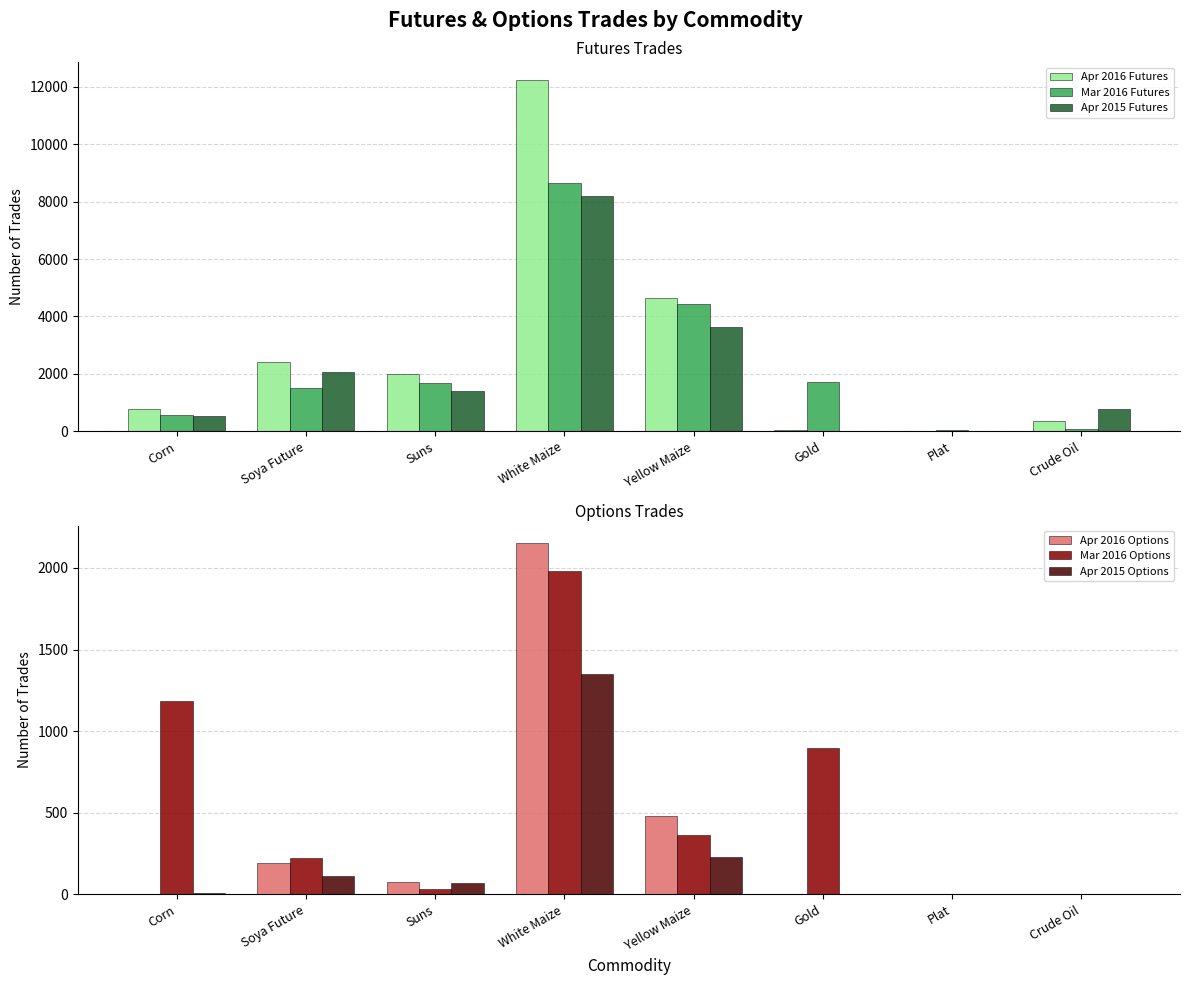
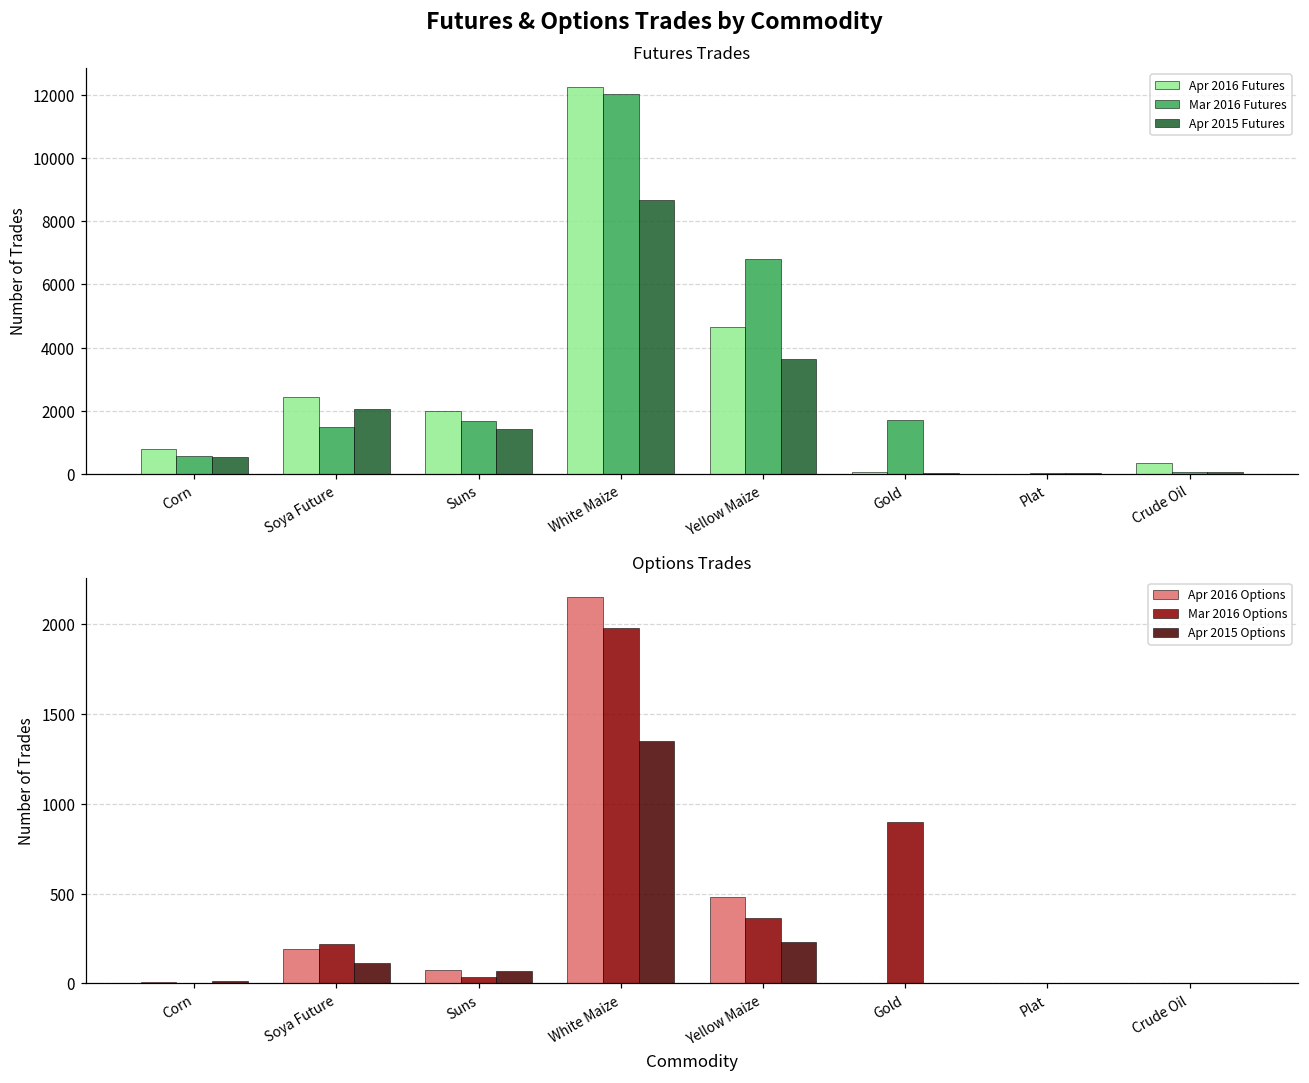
Futures Trades, Mar 2016 Futures, White Maize: 8700 -> 12000
Futures Trades, Apr 2015 Futures, White Maize: 8200 -> 8700
Futures Trades, Mar 2016 Futures, Yellow Maize: 4400 -> 6800
Futures Trades, Apr 2015 Futures, Crude Oil: 800 -> 100
Options Trades, Mar 2016 Options, Corn: 1180 -> 0
